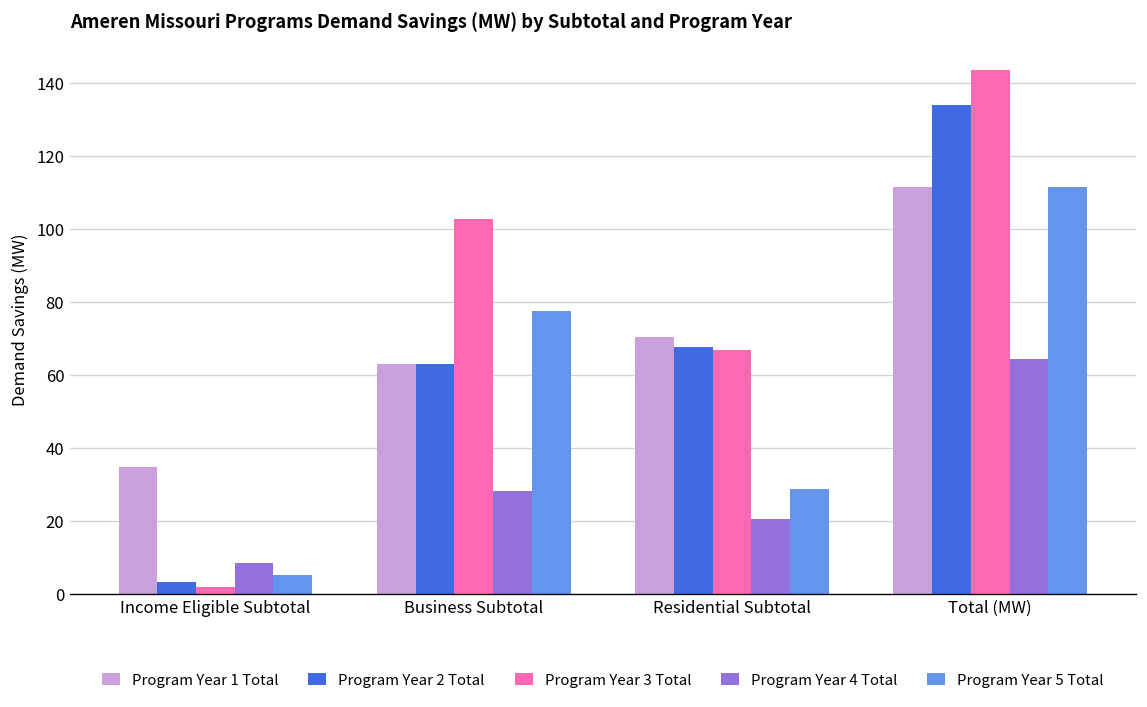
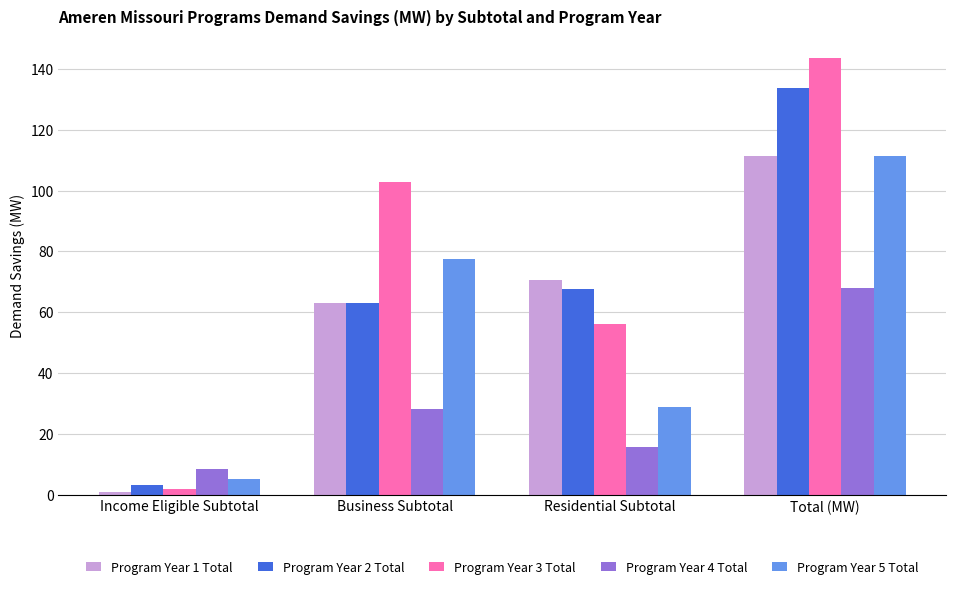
Program Year 1 Total, Income Eligible Subtotal: 35 -> 1
Program Year 3 Total, Residential Subtotal: 67 -> 56
Program Year 4 Total, Residential Subtotal: 21 -> 16
Program Year 4 Total, Total (MW): 64 -> 68
